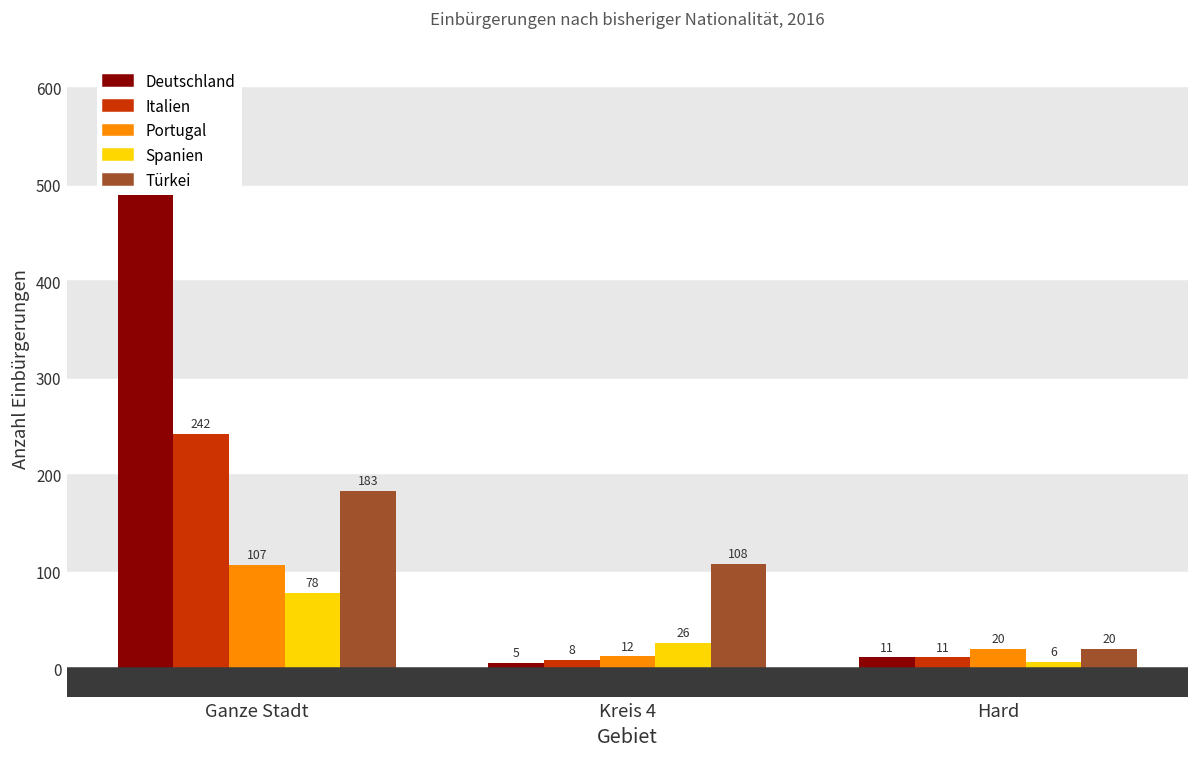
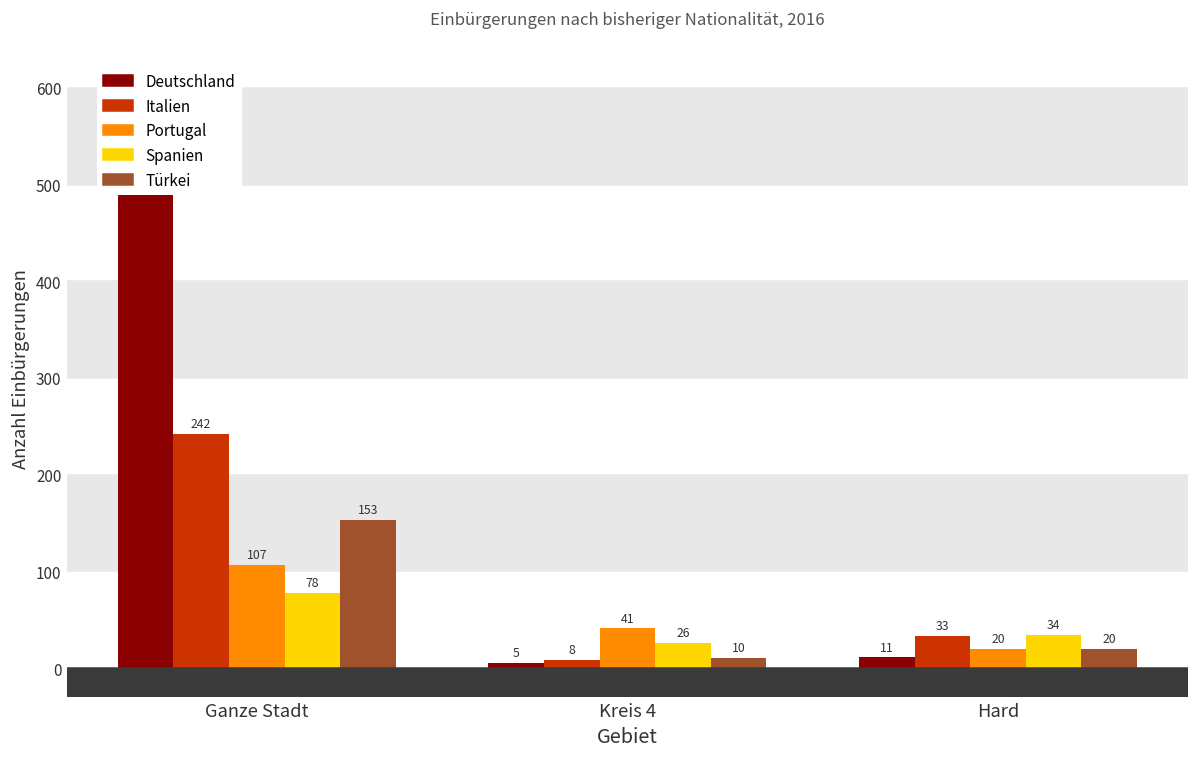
Türkei, Ganze Stadt: 183 -> 153
Portugal, Kreis 4: 12 -> 41
Türkei, Kreis 4: 108 -> 10
Italien, Hard: 11 -> 33
Spanien, Hard: 6 -> 34
